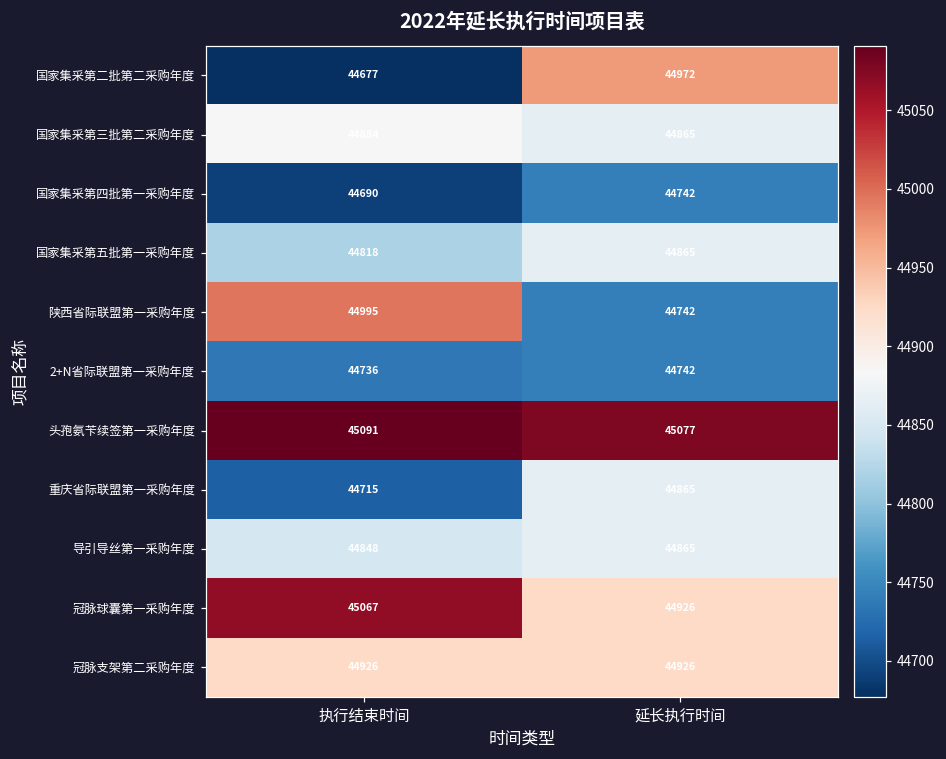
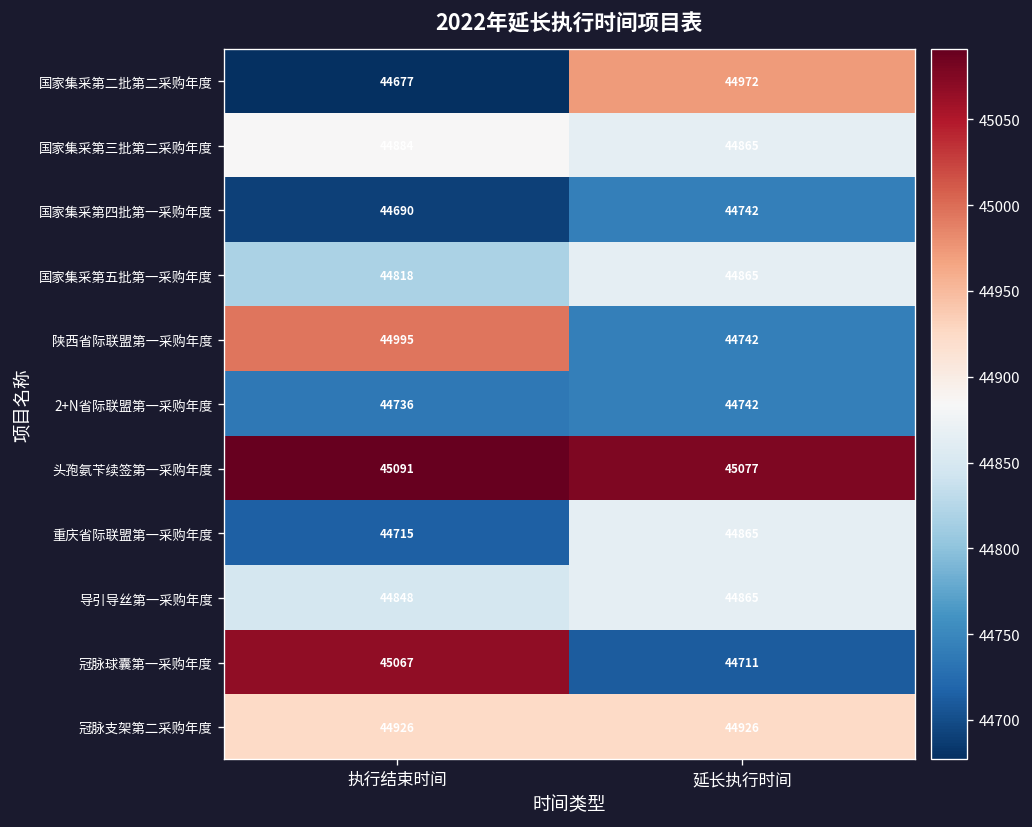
冠脉球囊第一采购年度, 延长执行时间: 44926 -> 44711
